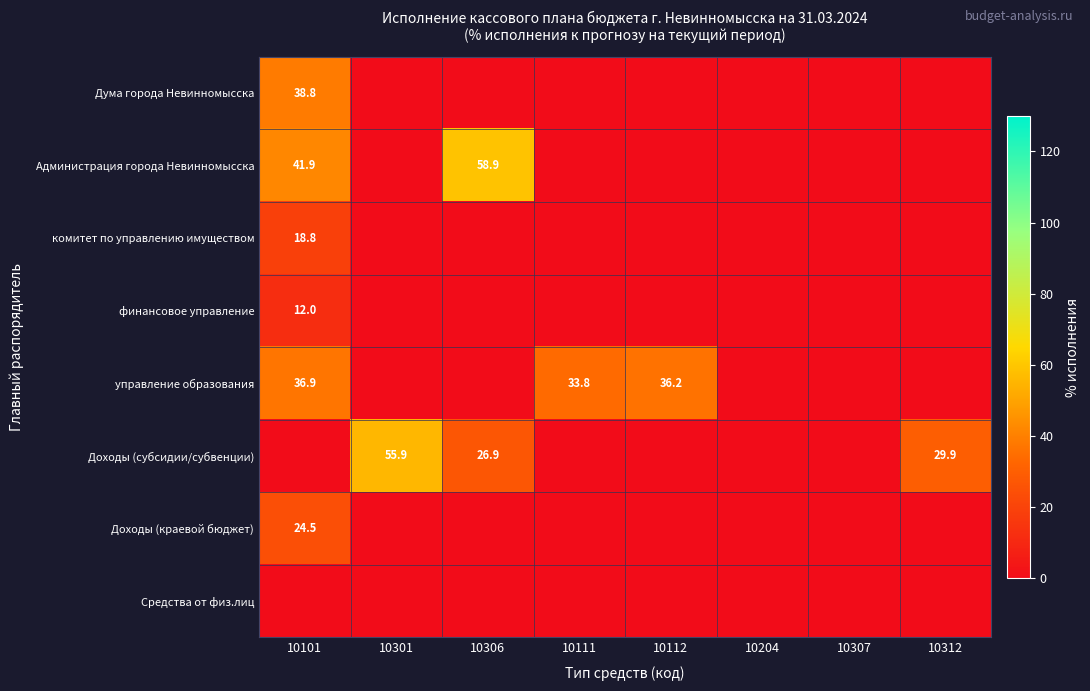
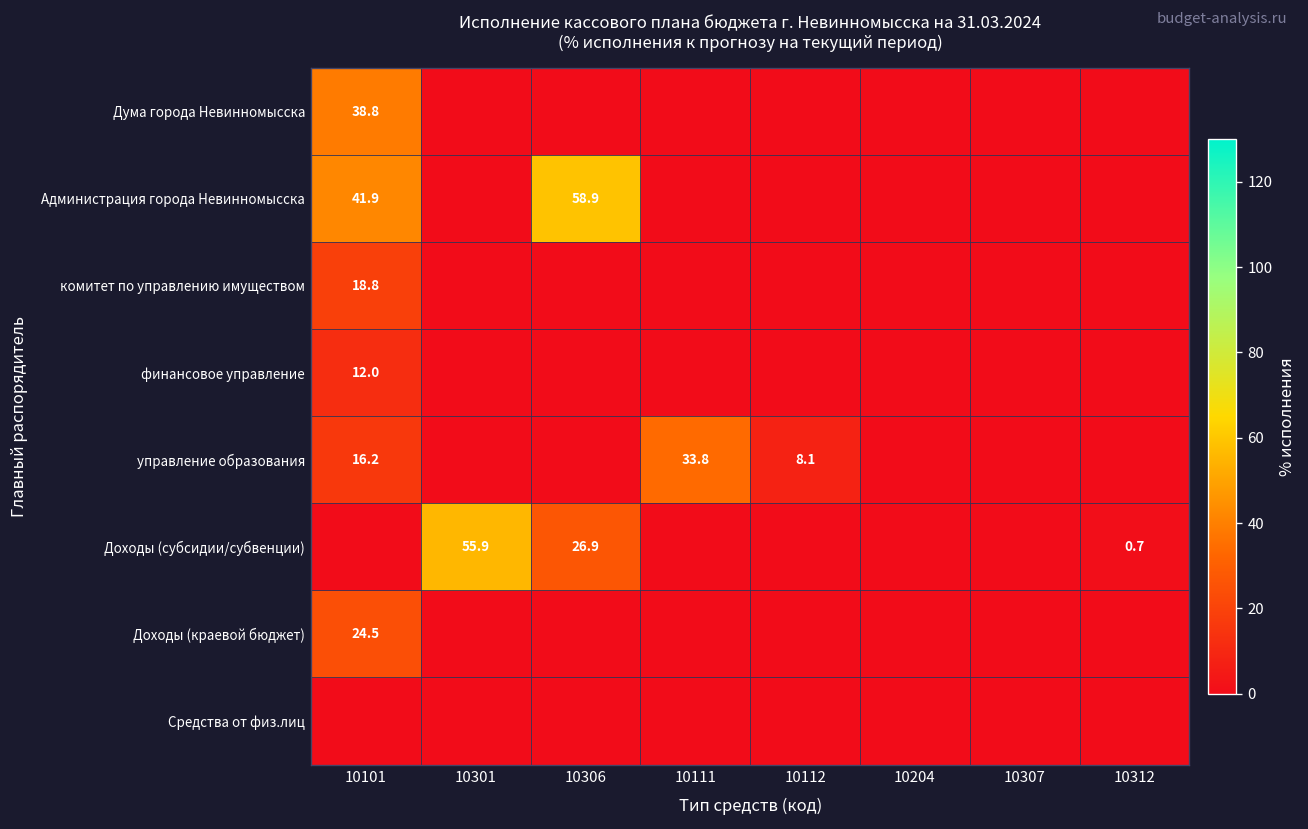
управление образования, 10101: 36.9 -> 16.2
управление образования, 10112: 36.2 -> 8.1
Доходы (субсидии/субвенции), 10312: 29.9 -> 0.7
